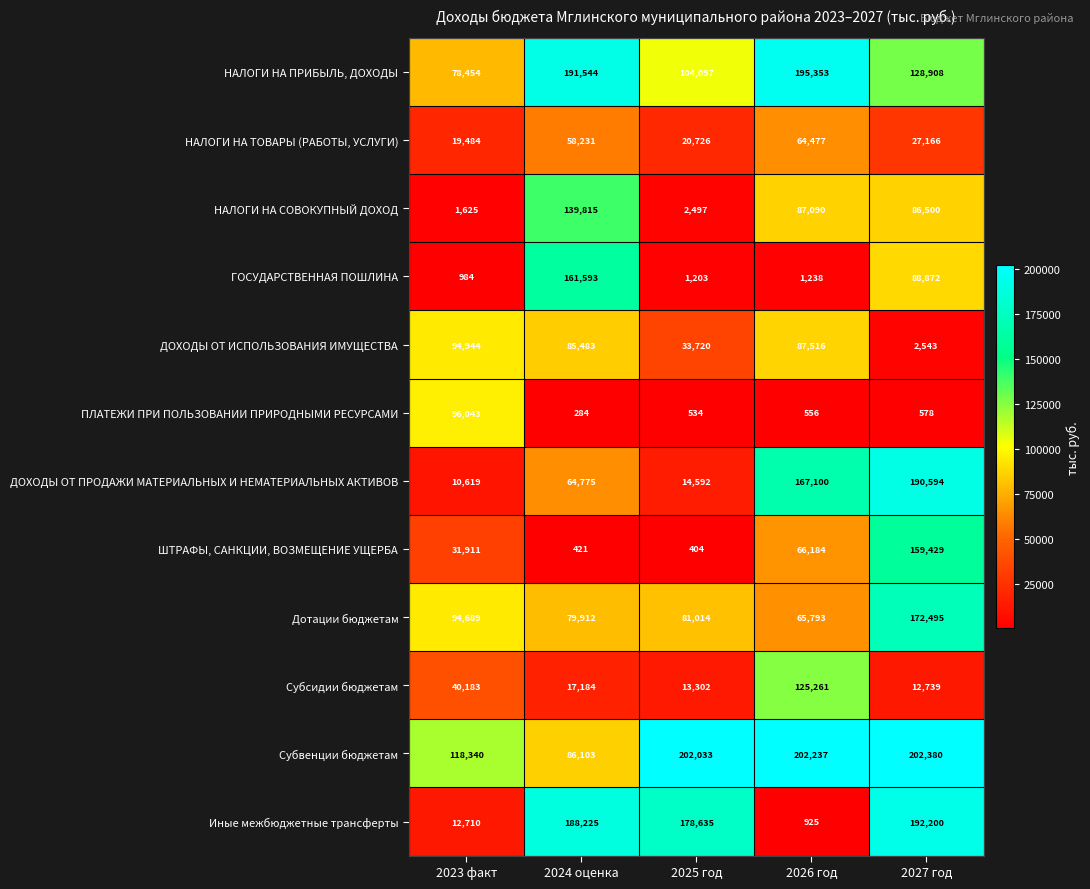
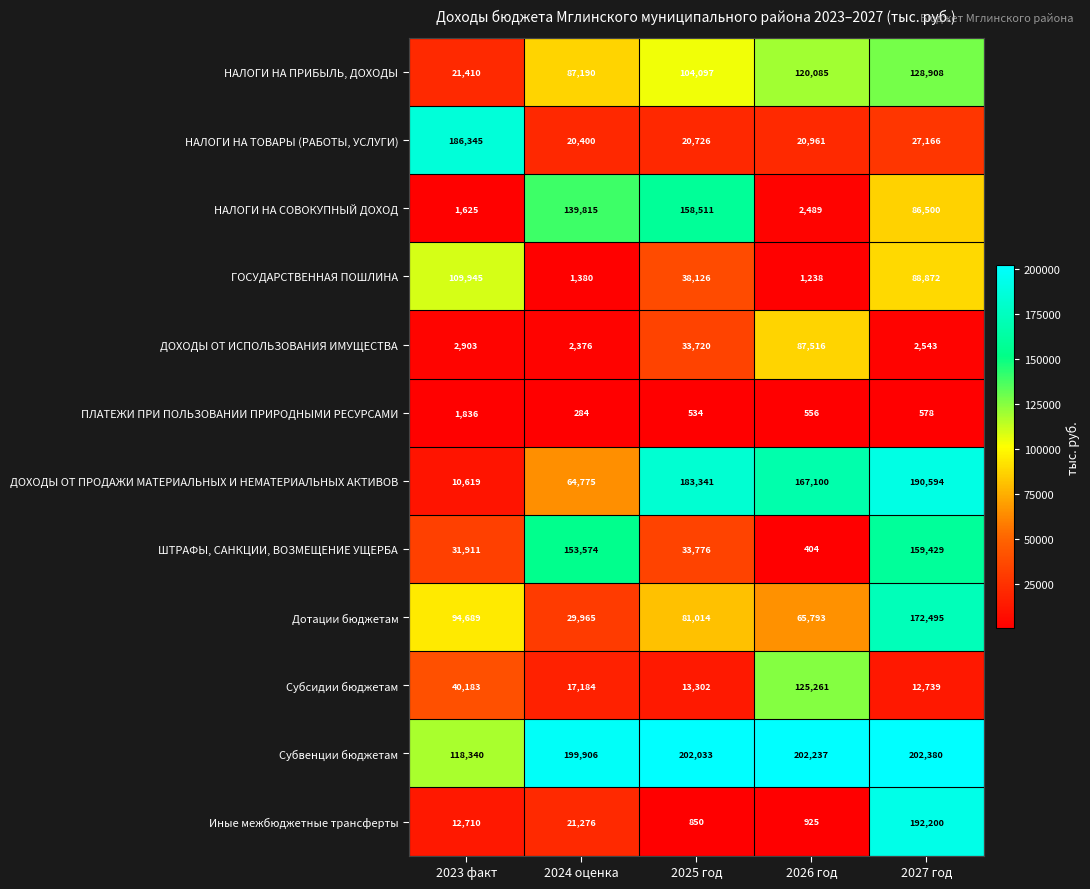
НАЛОГИ НА ПРИБЫЛЬ, ДОХОДЫ, 2023 факт: 78,454 -> 21,410
НАЛОГИ НА ПРИБЫЛЬ, ДОХОДЫ, 2024 оценка: 191,544 -> 87,190
НАЛОГИ НА ПРИБЫЛЬ, ДОХОДЫ, 2026 год: 195,353 -> 120,085
НАЛОГИ НА ТОВАРЫ (РАБОТЫ, УСЛУГИ), 2023 факт: 19,484 -> 186,345
НАЛОГИ НА ТОВАРЫ (РАБОТЫ, УСЛУГИ), 2024 оценка: 58,231 -> 20,400
НАЛОГИ НА ТОВАРЫ (РАБОТЫ, УСЛУГИ), 2026 год: 64,477 -> 20,961
НАЛОГИ НА СОВОКУПНЫЙ ДОХОД, 2025 год: 2,497 -> 158,511
НАЛОГИ НА СОВОКУПНЫЙ ДОХОД, 2026 год: 87,090 -> 2,489
ГОСУДАРСТВЕННАЯ ПОШЛИНА, 2023 факт: 984 -> 109,945
ГОСУДАРСТВЕННАЯ ПОШЛИНА, 2024 оценка: 161,593 -> 1,380
ГОСУДАРСТВЕННАЯ ПОШЛИНА, 2025 год: 1,203 -> 38,126
ДОХОДЫ ОТ ИСПОЛЬЗОВАНИЯ ИМУЩЕСТВА, 2023 факт: 94,944 -> 2,903
ДОХОДЫ ОТ ИСПОЛЬЗОВАНИЯ ИМУЩЕСТВА, 2024 оценка: 85,483 -> 2,376
ПЛАТЕЖИ ПРИ ПОЛЬЗОВАНИИ ПРИРОДНЫМИ РЕСУРСАМИ, 2023 факт: 96,043 -> 1,836
ДОХОДЫ ОТ ПРОДАЖИ МАТЕРИАЛЬНЫХ И НЕМАТЕРИАЛЬНЫХ АКТИВОВ, 2025 год: 14,592 -> 183,341
ШТРАФЫ, САНКЦИИ, ВОЗМЕЩЕНИЕ УЩЕРБА, 2024 оценка: 421 -> 153,574
ШТРАФЫ, САНКЦИИ, ВОЗМЕЩЕНИЕ УЩЕРБА, 2025 год: 404 -> 33,776
ШТРАФЫ, САНКЦИИ, ВОЗМЕЩЕНИЕ УЩЕРБА, 2026 год: 66,184 -> 404
Дотации бюджетам, 2024 оценка: 79,912 -> 29,965
Субвенции бюджетам, 2024 оценка: 86,103 -> 199,906
Иные межбюджетные трансферты, 2024 оценка: 188,225 -> 21,276
Иные межбюджетные трансферты, 2025 год: 178,635 -> 850
